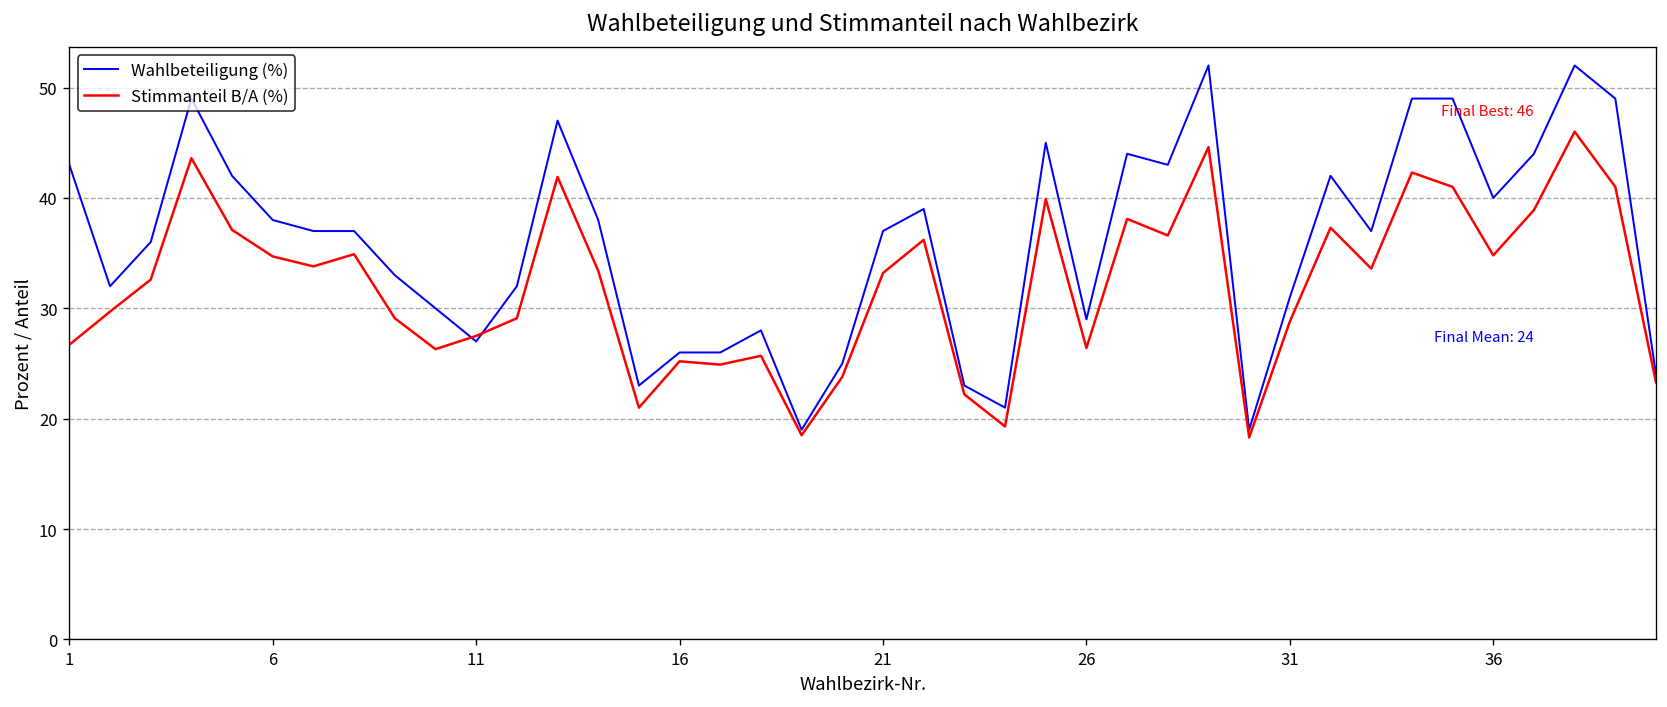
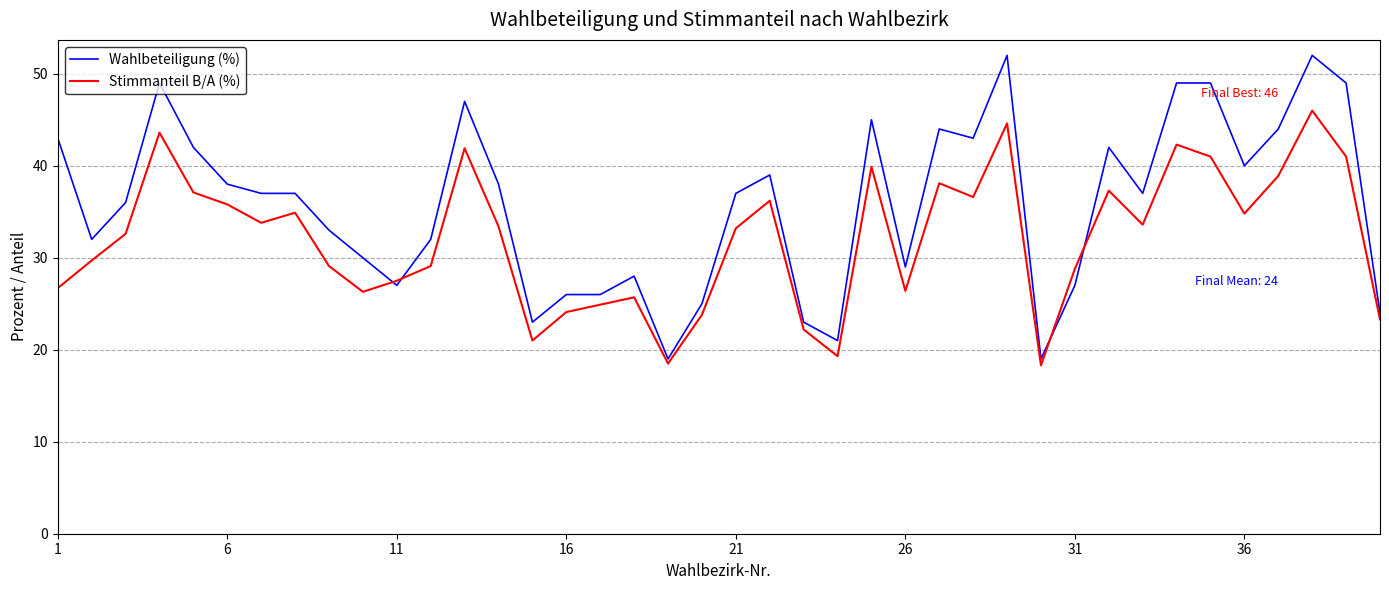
Stimmanteil B/A (%), 6: 35 -> 36
Stimmanteil B/A (%), 16: 25 -> 24
Wahlbeteiligung (%), 31: 31 -> 27
